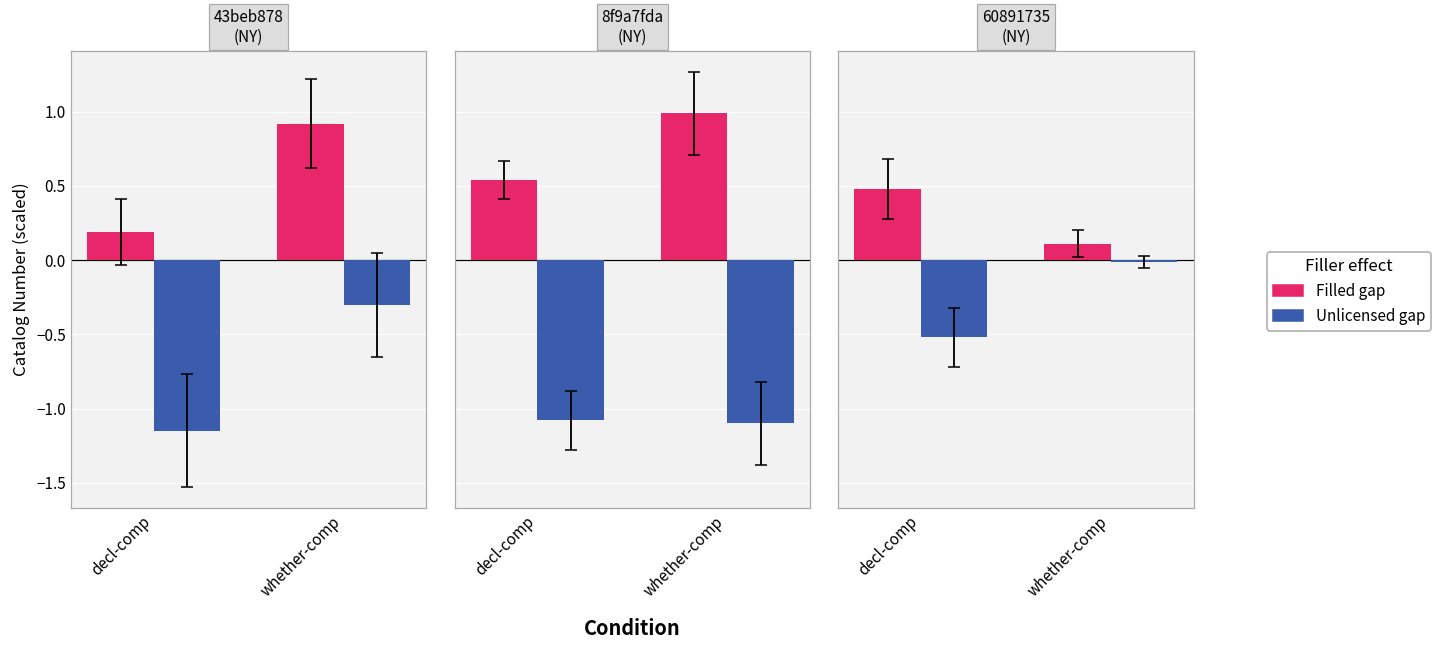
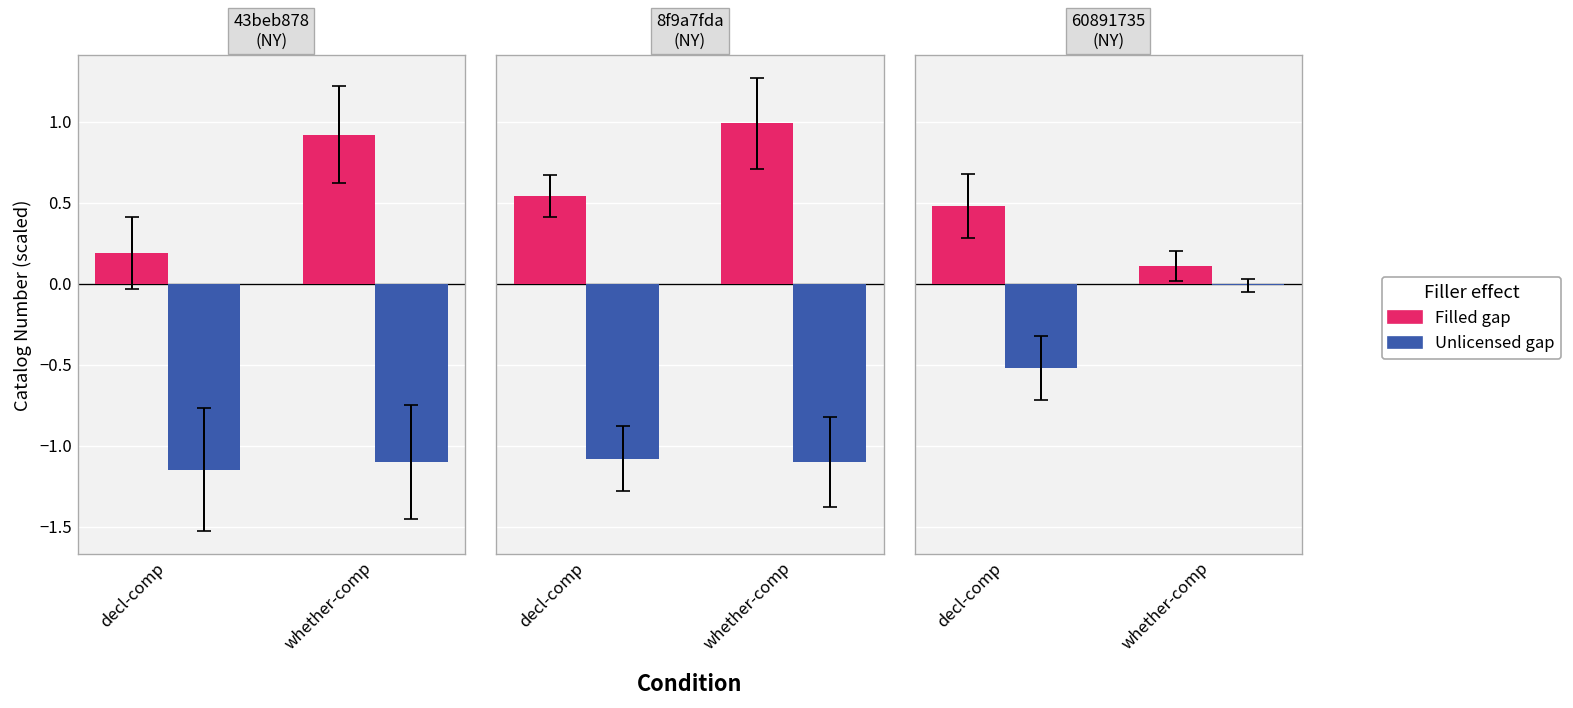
43beb878 (NY), Unlicensed gap, whether-comp: -0.3 -> -1.1
